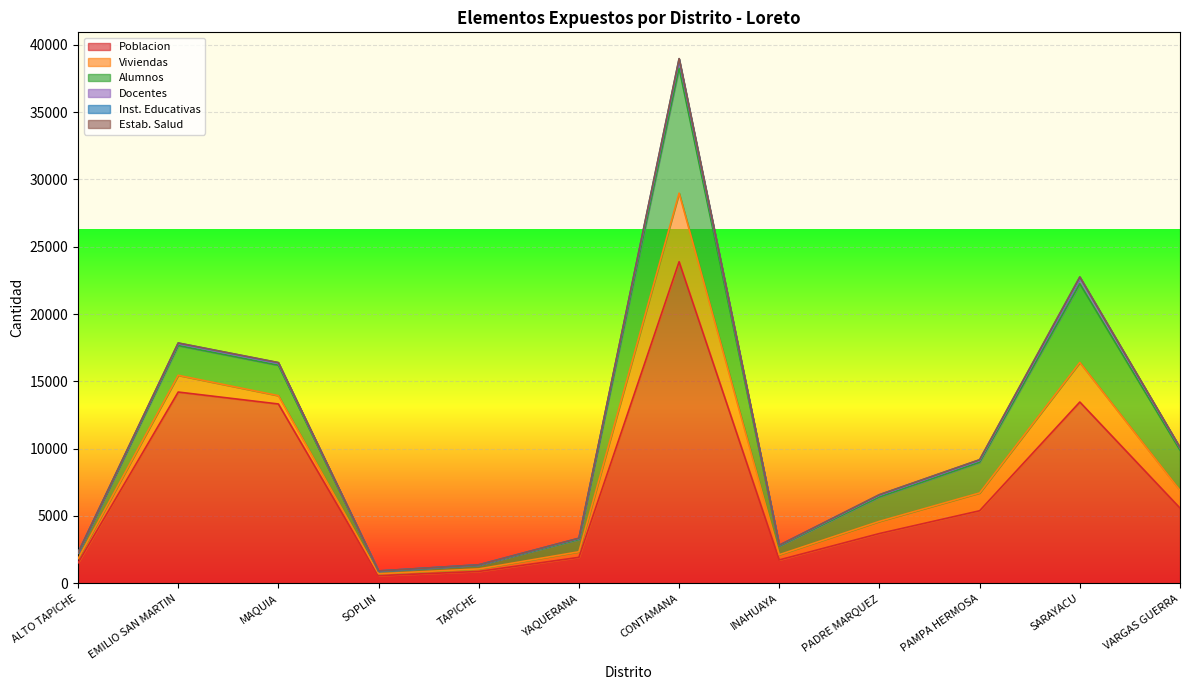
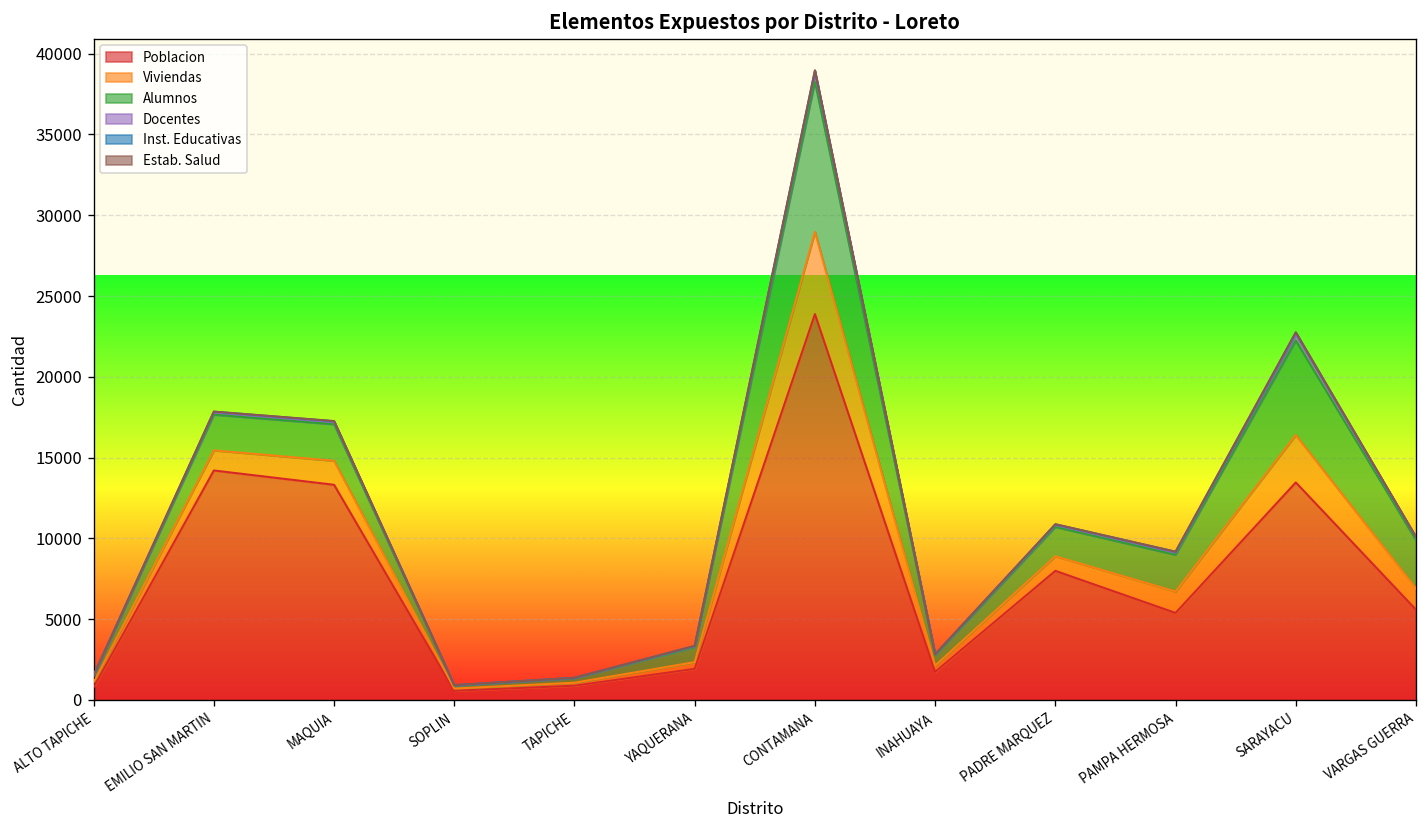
Poblacion, ALTO TAPICHE: 1500 -> 800
Viviendas, MAQUIA: 600 -> 1500
Poblacion, PADRE MARQUEZ: 3700 -> 8000
